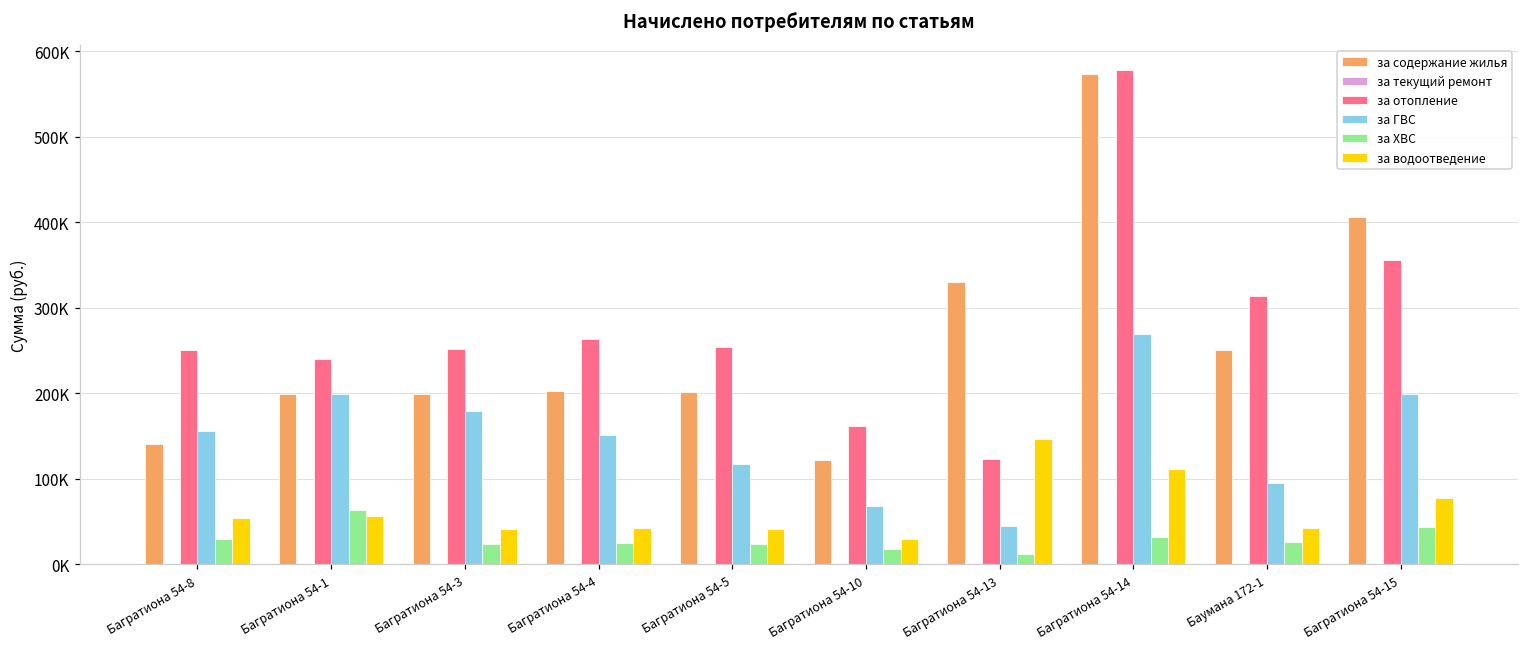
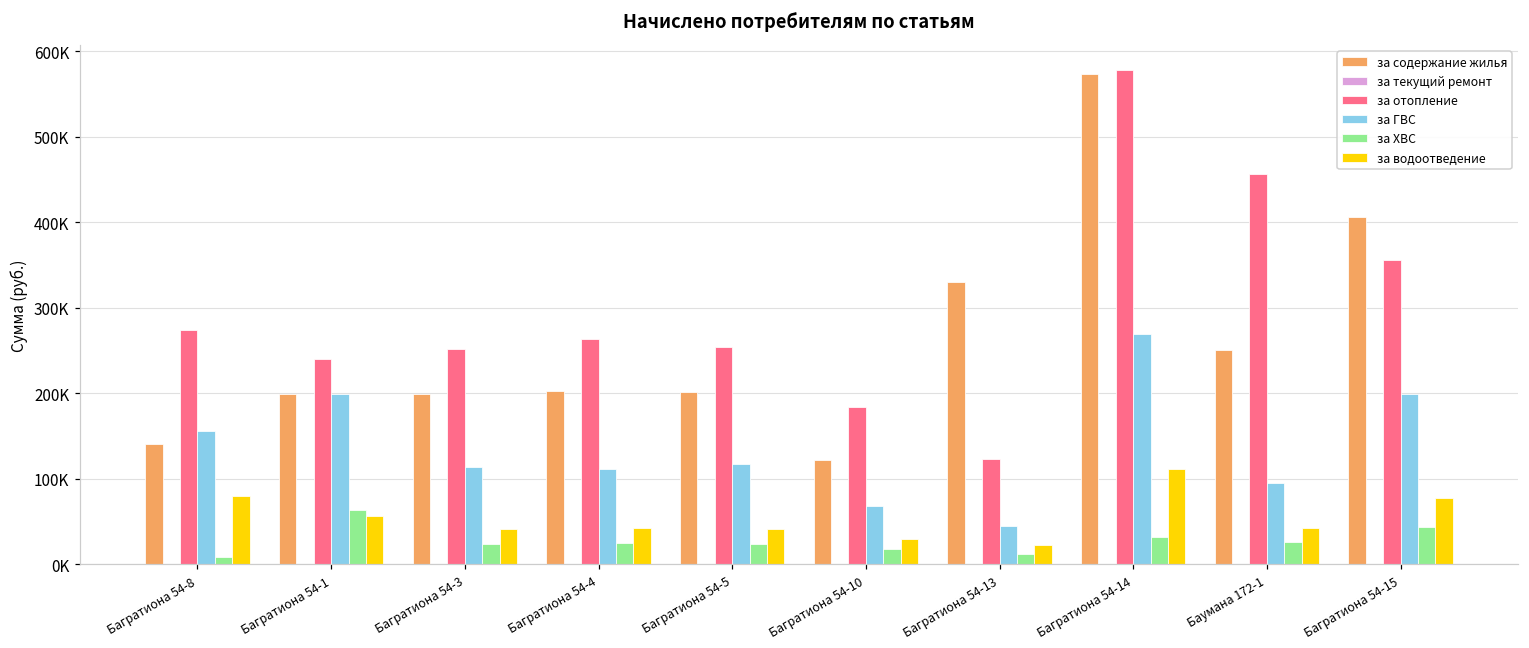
за отопление, Багратиона 54-8: 250000 -> 270000
за ХВС, Багратиона 54-8: 30000 -> 10000
за водоотведение, Багратиона 54-8: 50000 -> 80000
за ГВС, Багратиона 54-3: 180000 -> 110000
за ГВС, Багратиона 54-4: 150000 -> 110000
за отопление, Багратиона 54-10: 160000 -> 180000
за водоотведение, Багратиона 54-13: 150000 -> 20000
за отопление, Баумана 172-1: 310000 -> 460000
